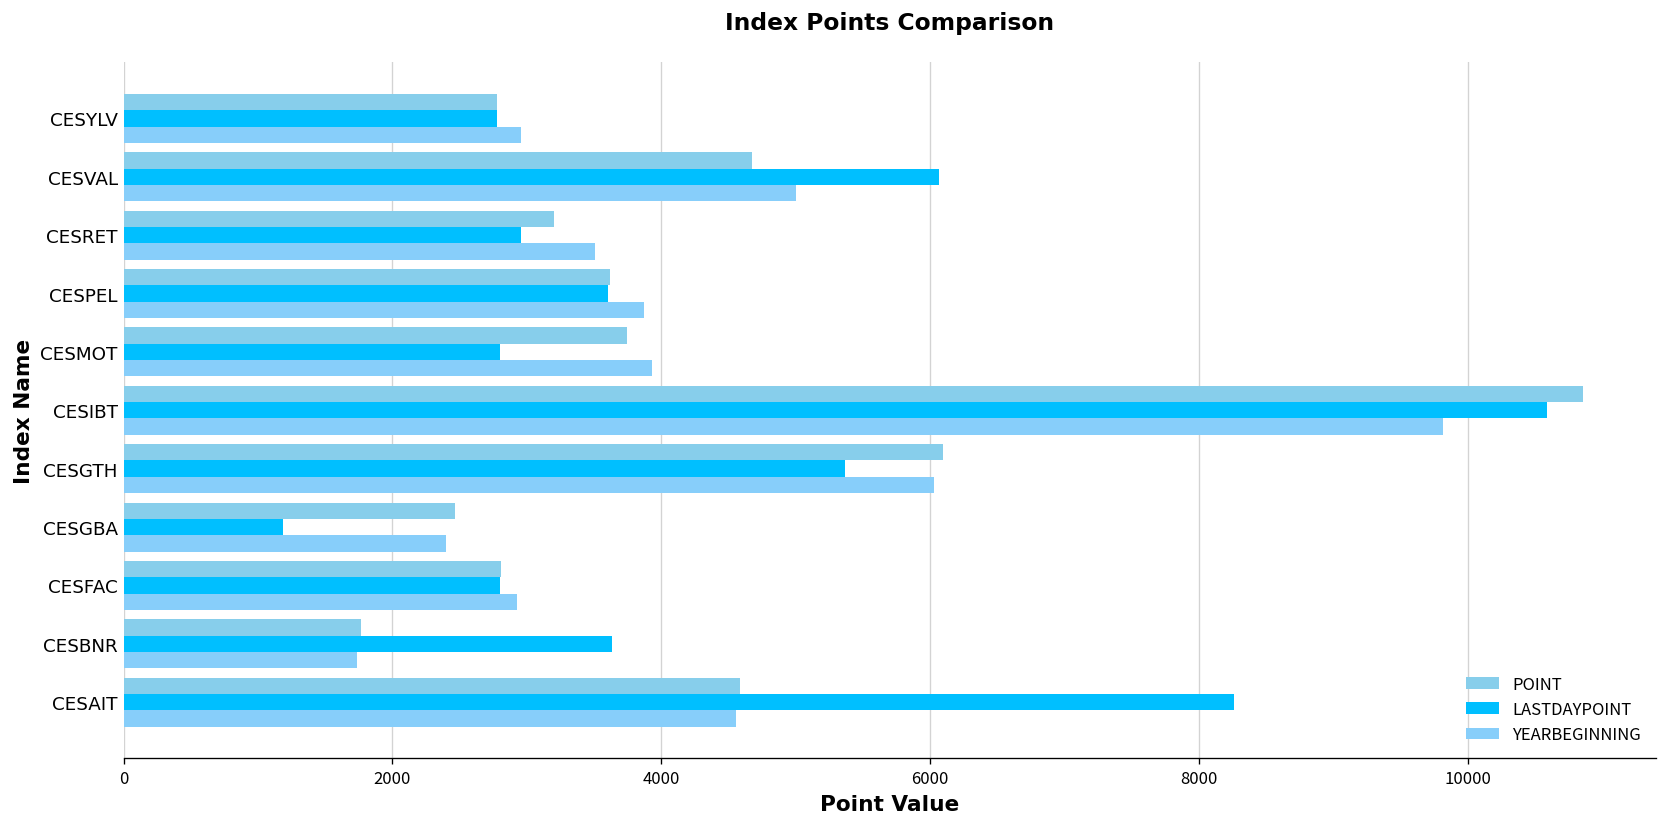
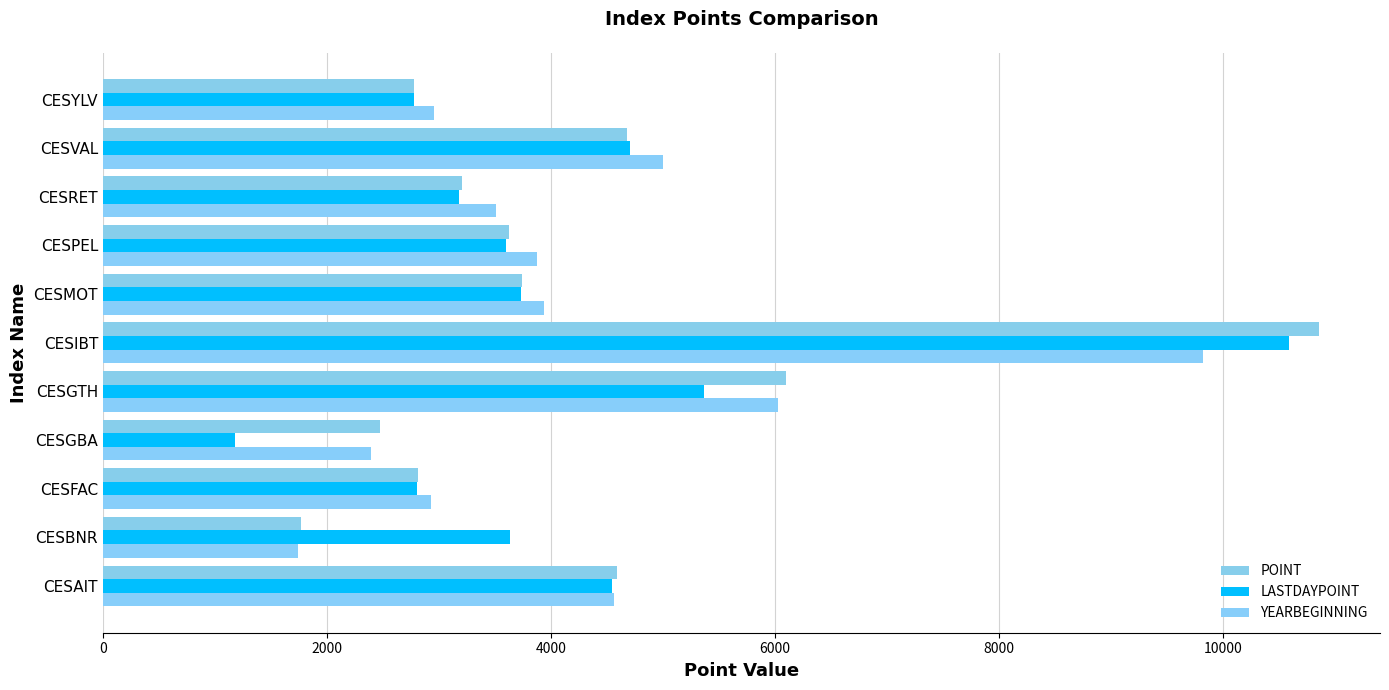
LASTDAYPOINT, CESVAL: 6070 -> 4700
LASTDAYPOINT, CESRET: 2960 -> 3170
LASTDAYPOINT, CESMOT: 2800 -> 3730
LASTDAYPOINT, CESAIT: 8260 -> 4550
